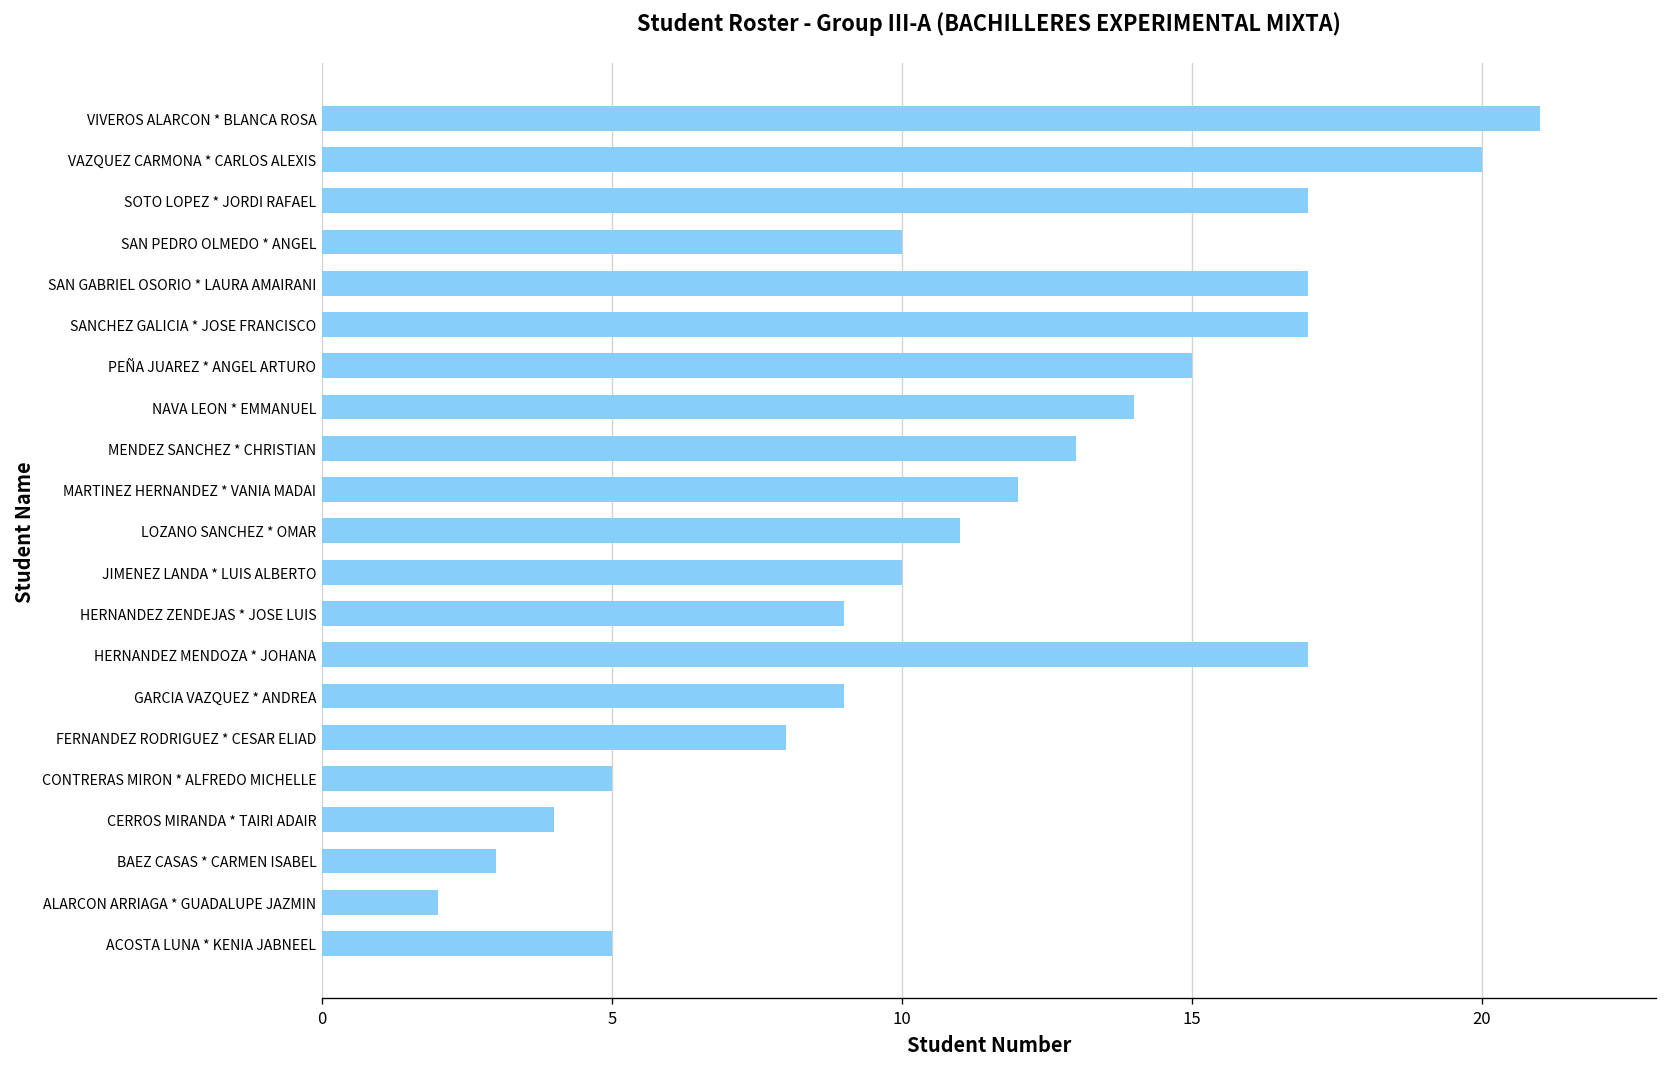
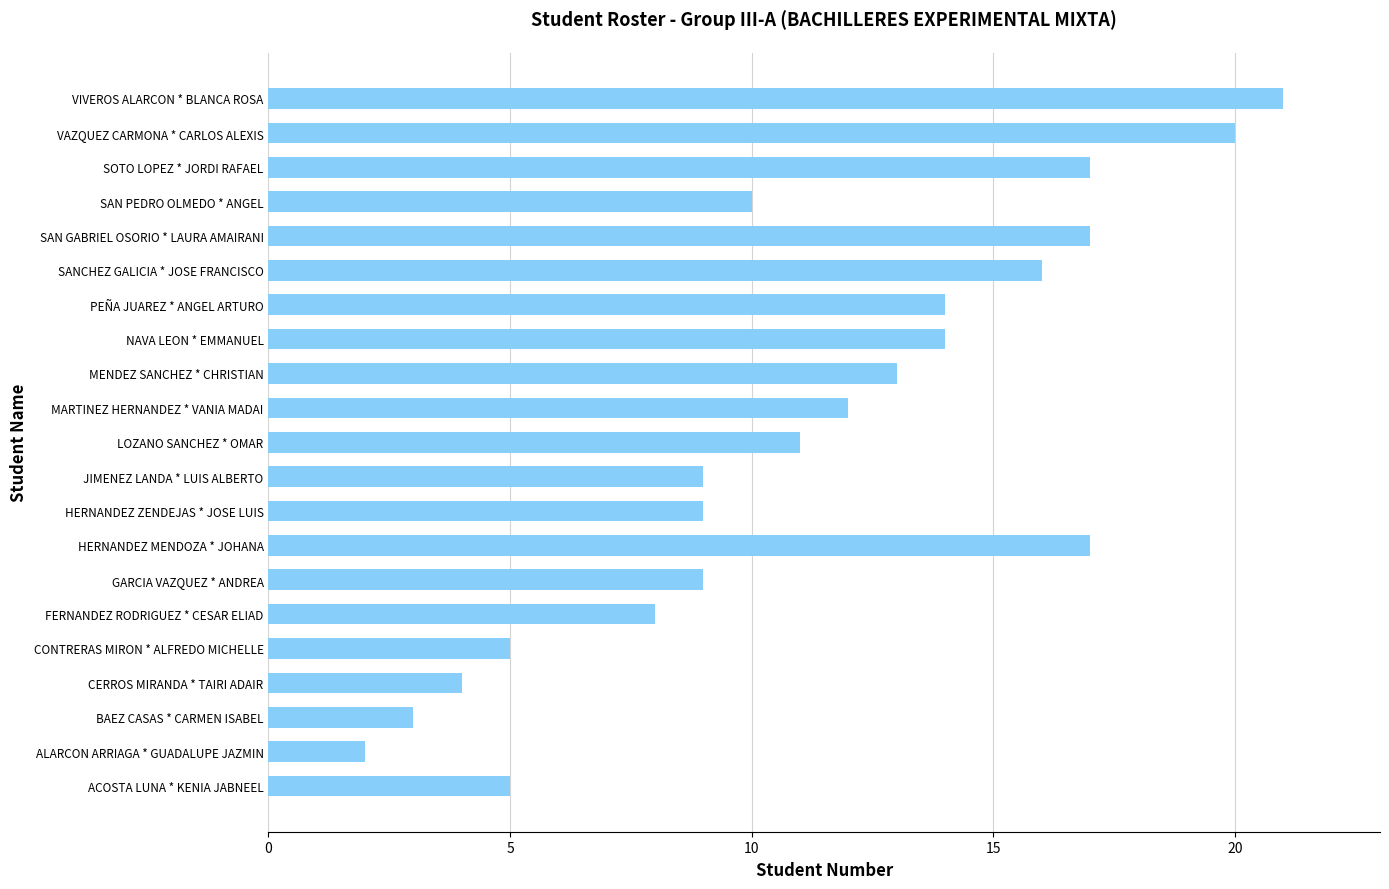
SANCHEZ GALICIA * JOSE FRANCISCO: 17 -> 16
PEÑA JUAREZ * ANGEL ARTURO: 15 -> 14
JIMENEZ LANDA * LUIS ALBERTO: 10 -> 9
